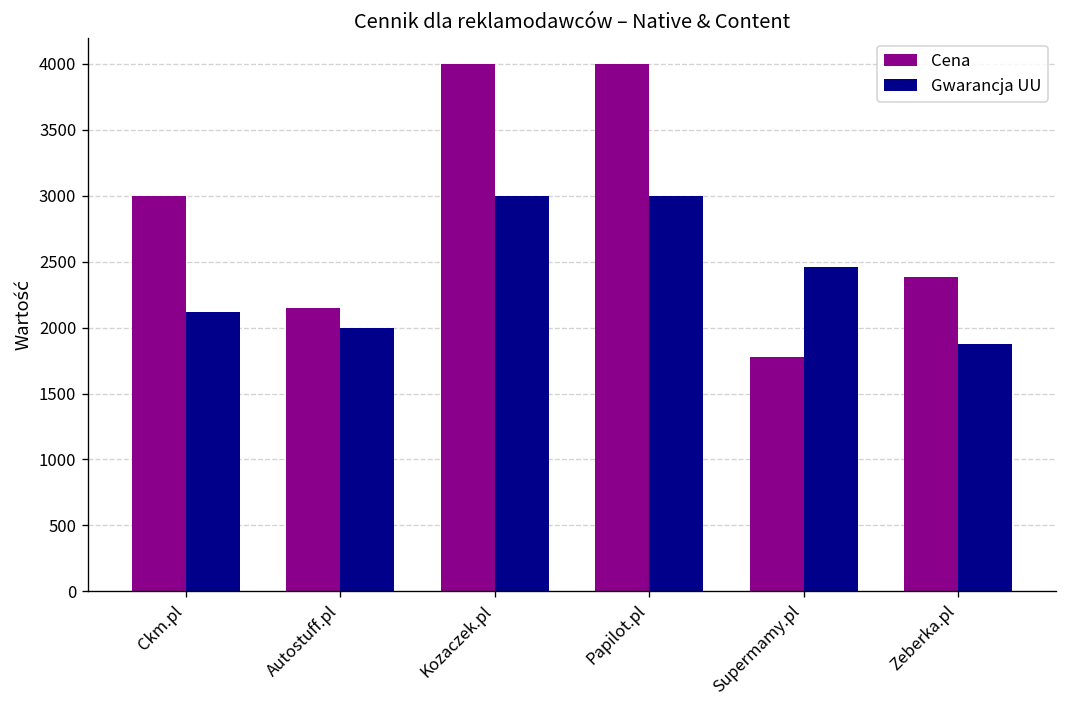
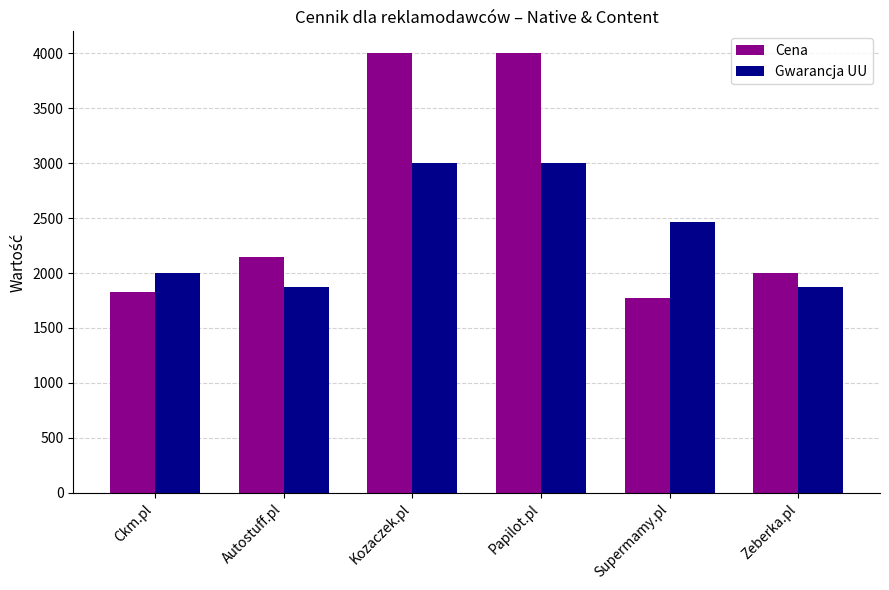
Cena, Ckm.pl: 3000 -> 1830
Gwarancja UU, Ckm.pl: 2120 -> 2000
Gwarancja UU, Autostuff.pl: 2000 -> 1870
Cena, Zeberka.pl: 2390 -> 2000
